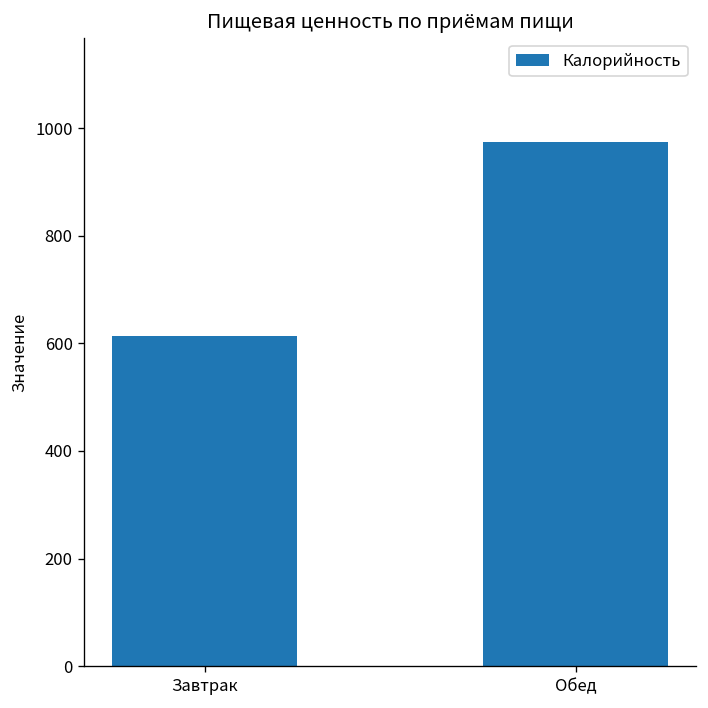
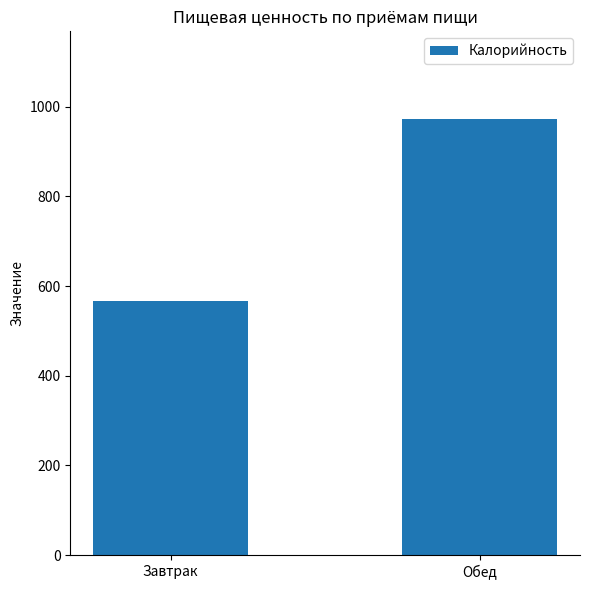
Завтрак: 610 -> 570
